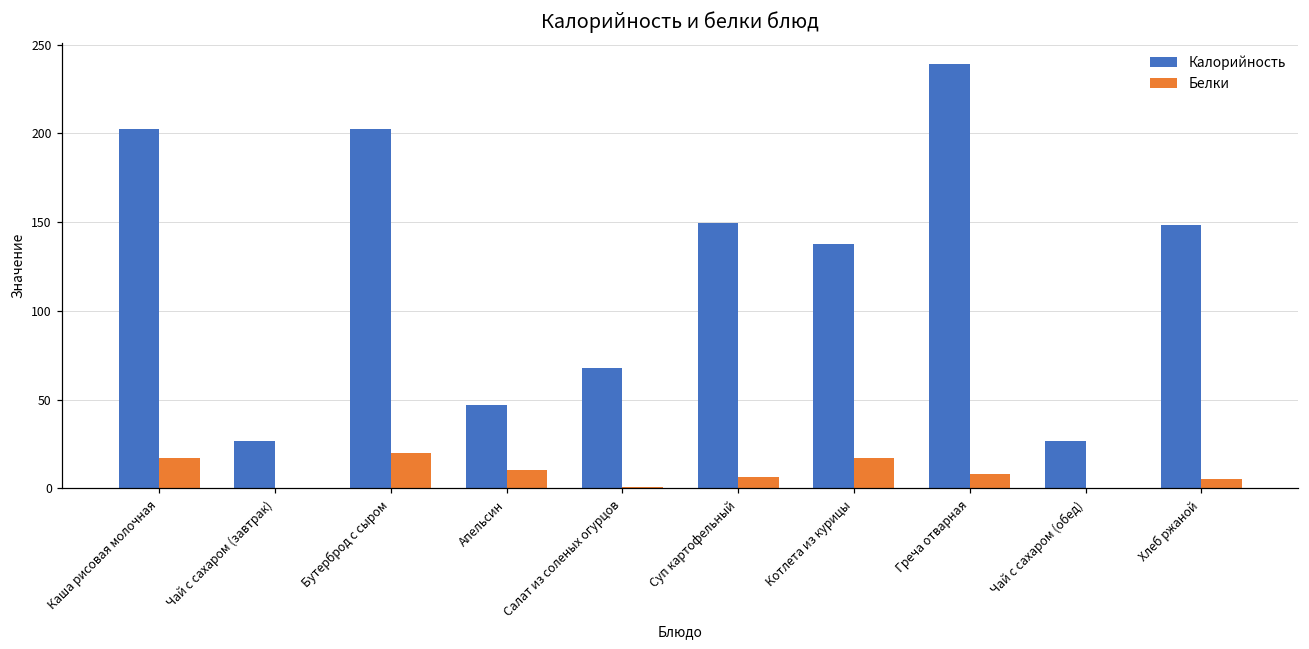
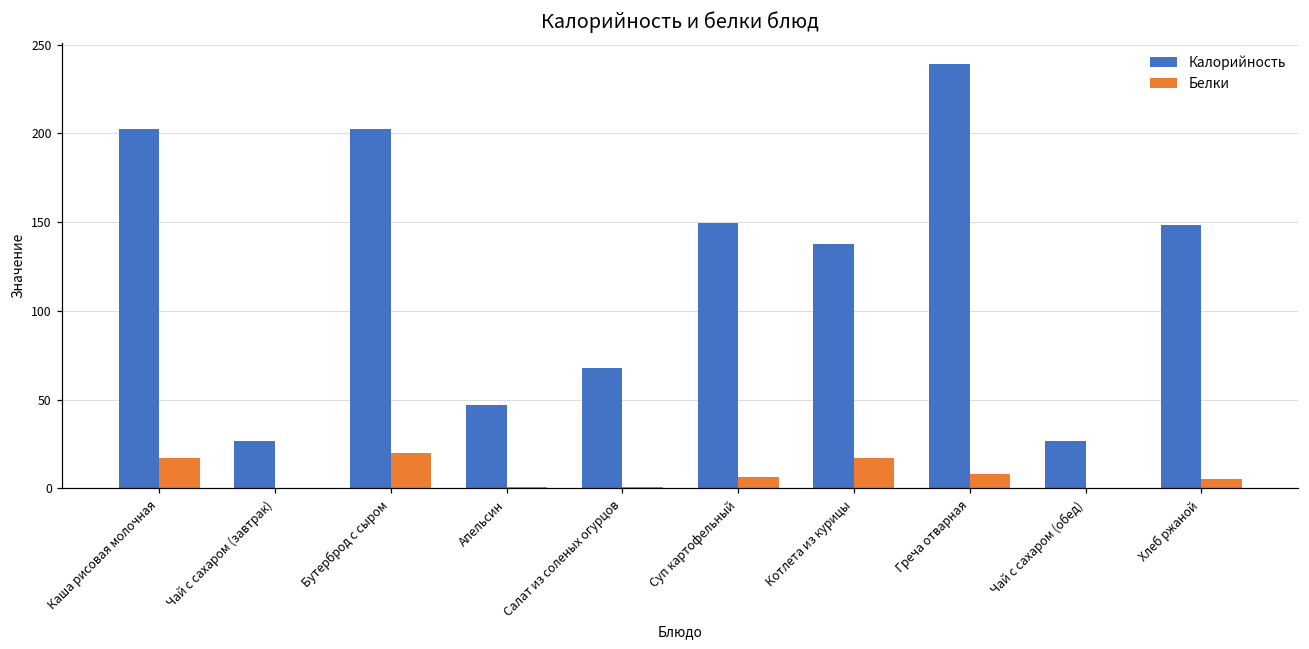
Белки, Апельсин: 10 -> 1
